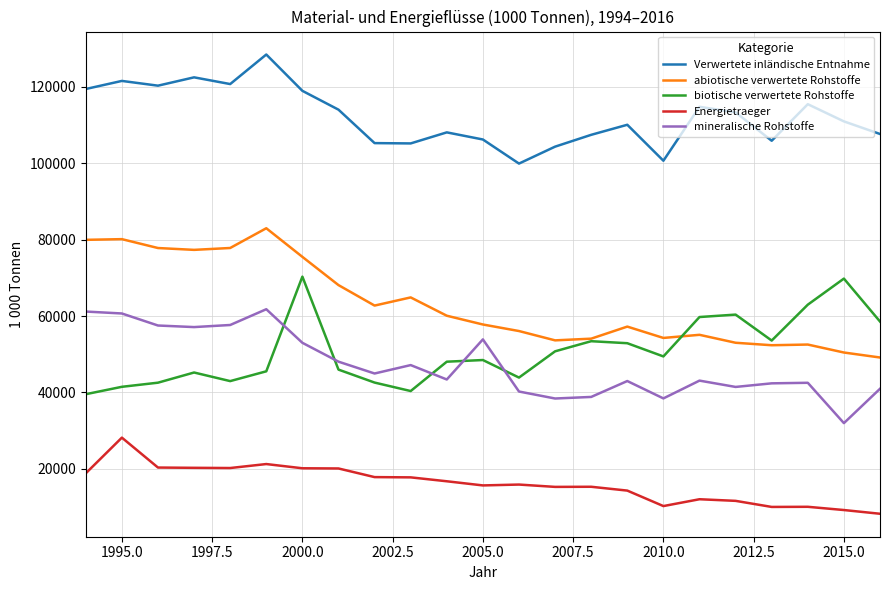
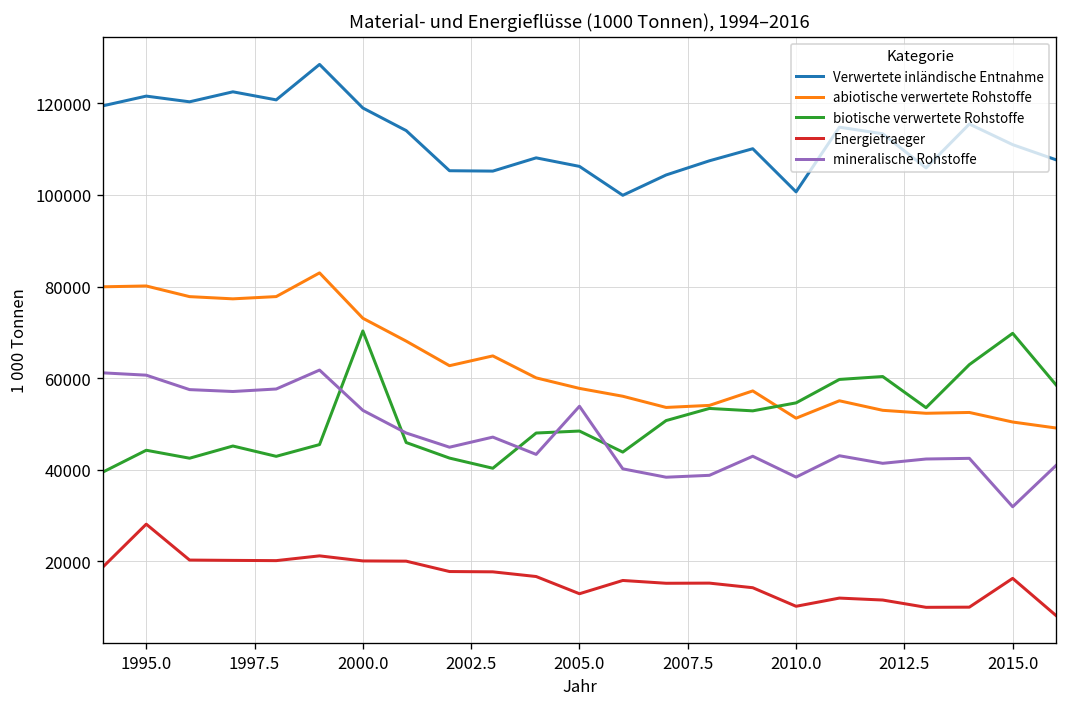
biotische verwertete Rohstoffe, 1995.0: 41000 -> 44000
abiotische verwertete Rohstoffe, 2000.0: 75000 -> 73000
Energietraeger, 2005.0: 16000 -> 13000
abiotische verwertete Rohstoffe, 2010.0: 54000 -> 51000
biotische verwertete Rohstoffe, 2010.0: 49000 -> 55000
Energietraeger, 2015.0: 9000 -> 16000
